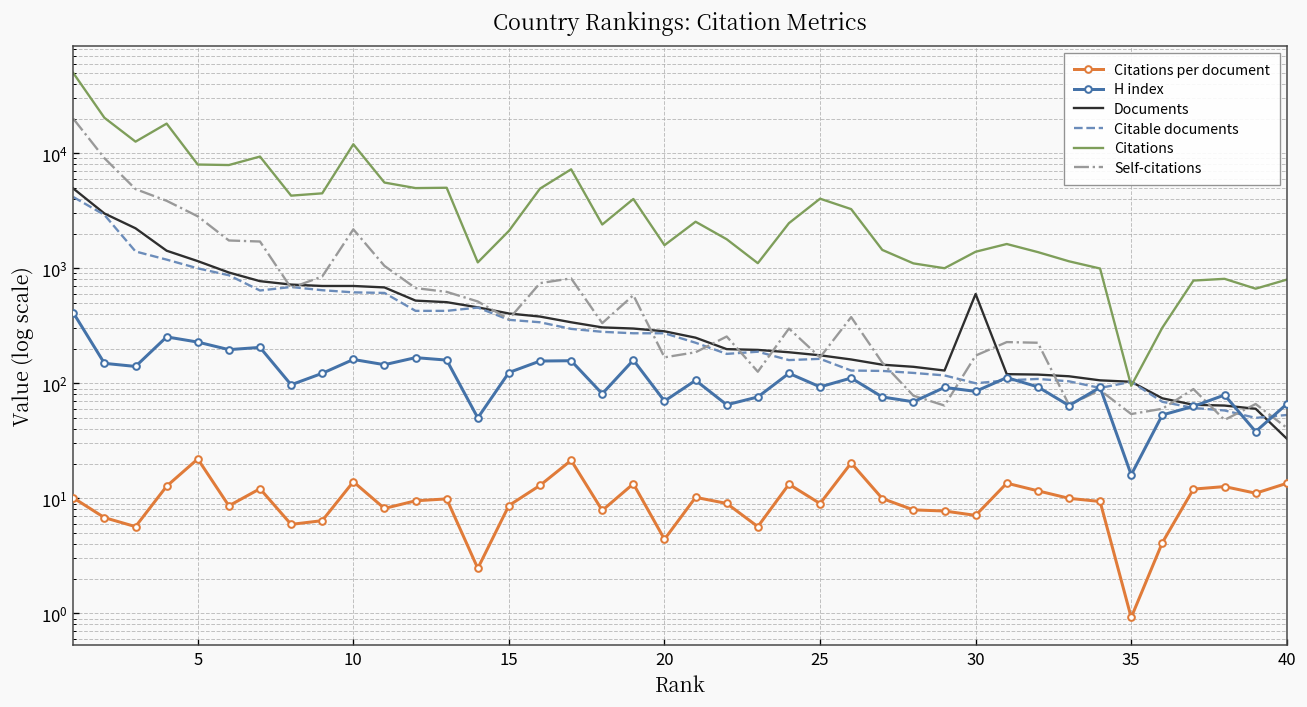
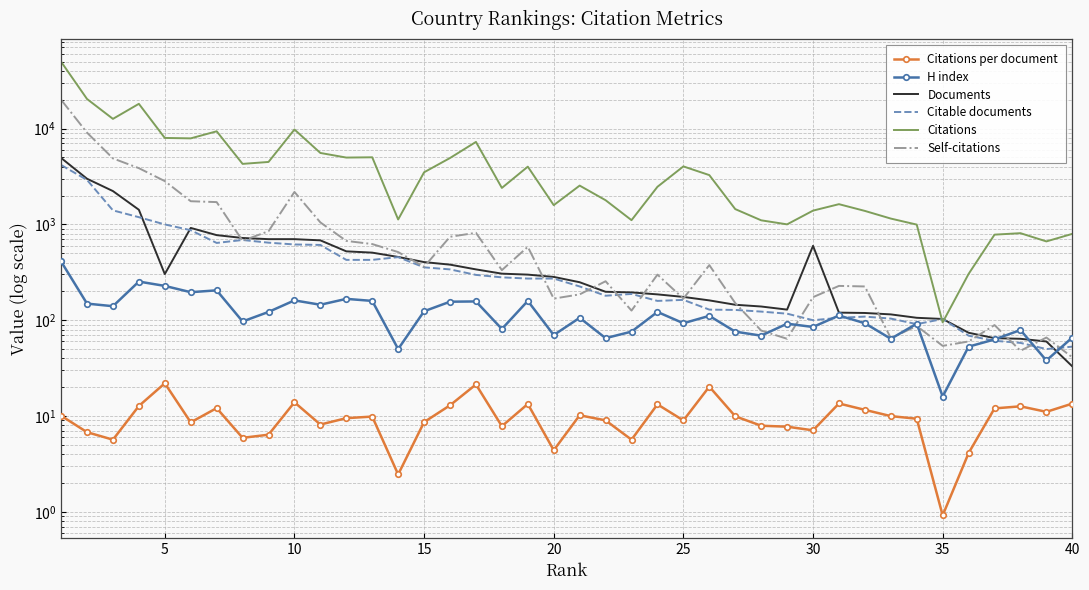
Documents, 5: 1200 -> 300
Citations, 10: 12000 -> 10000
Citations, 15: 2100 -> 3500
